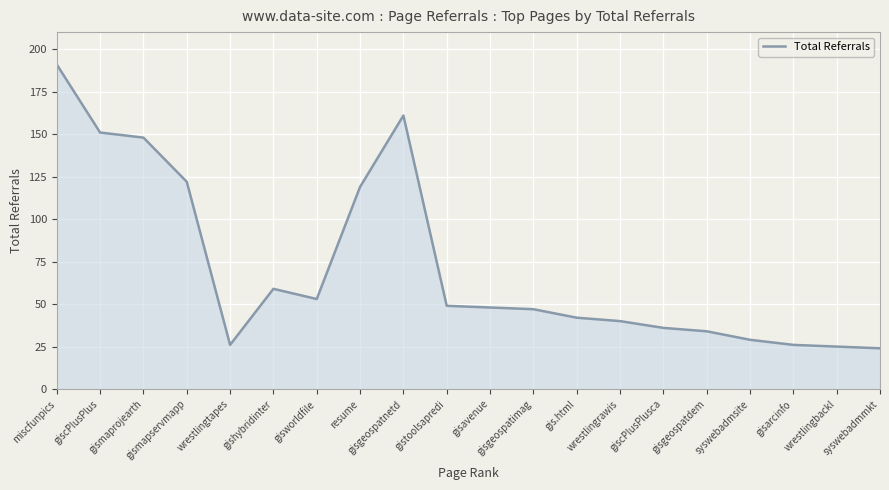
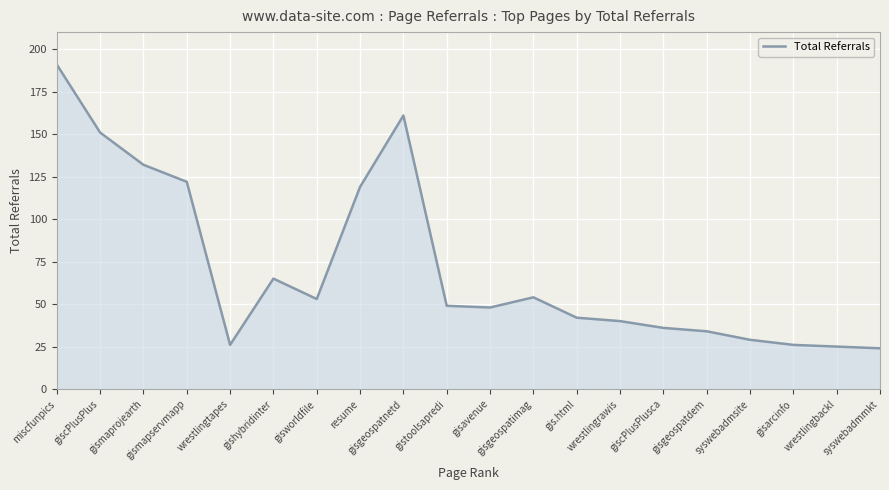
gismaprojearth: 148 -> 132
gishybridinter: 59 -> 65
gisgeospatimag: 47 -> 54
